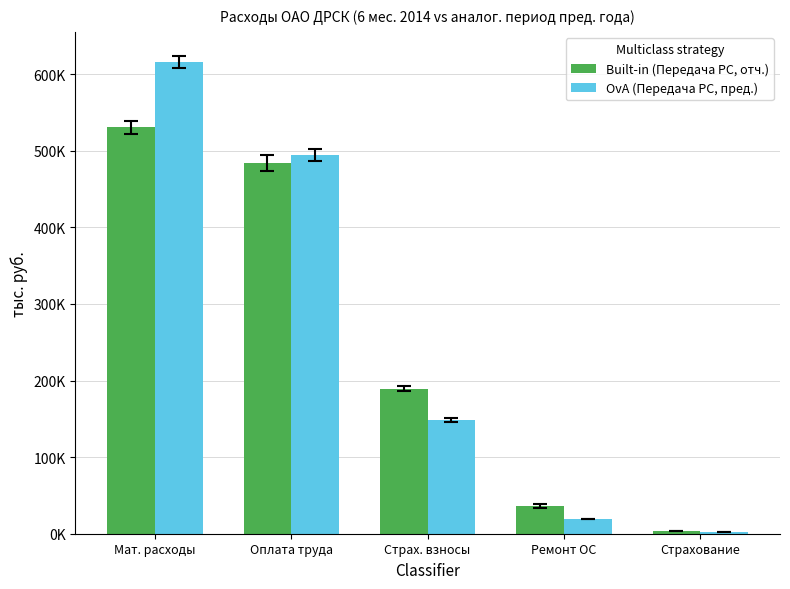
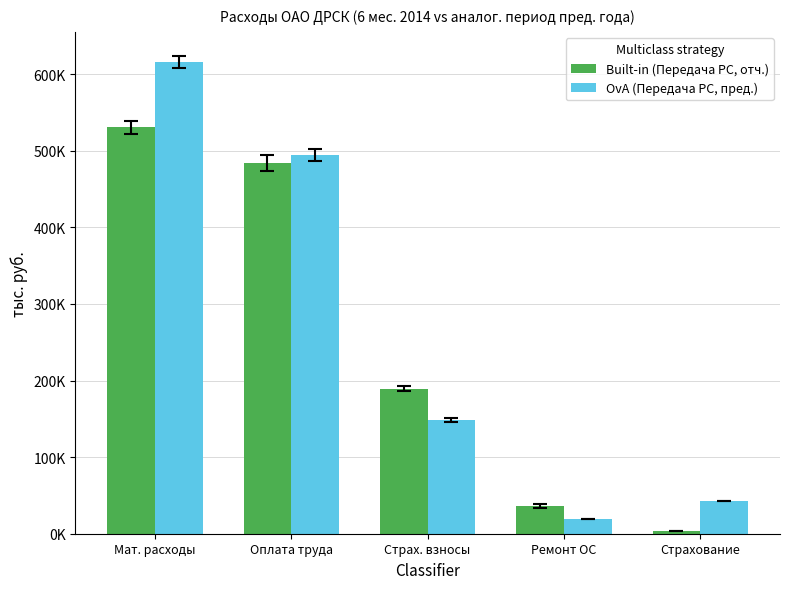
OvA (Передача РС, пред.), Страхование: 0 -> 40000
